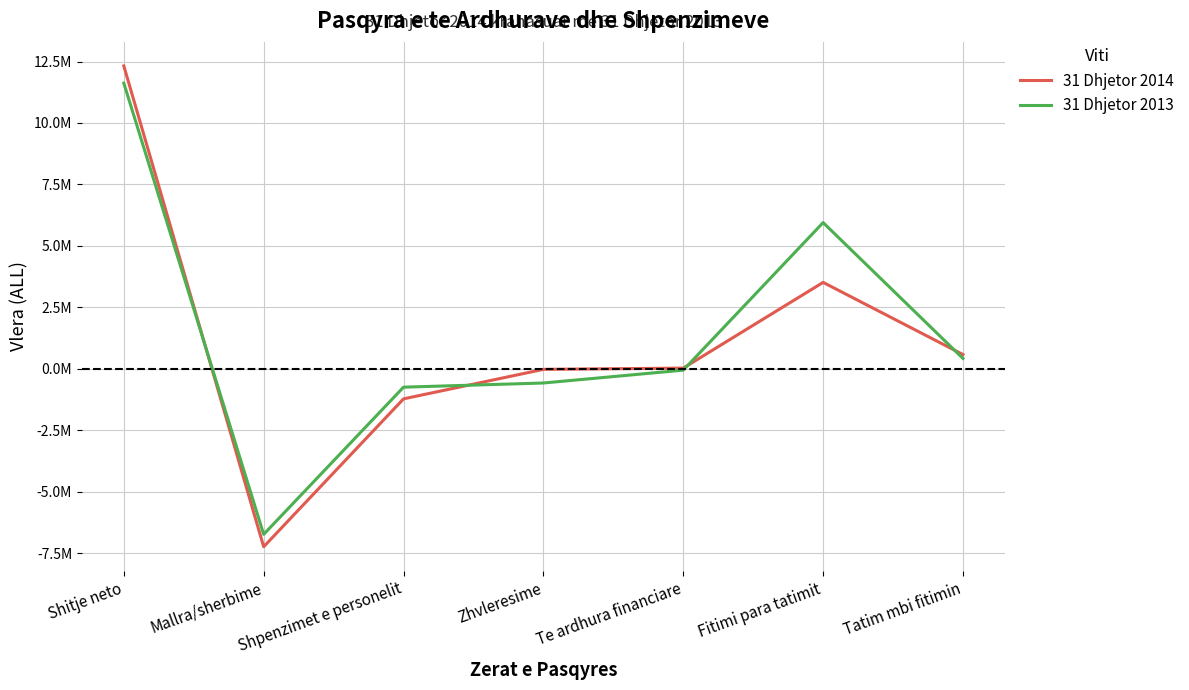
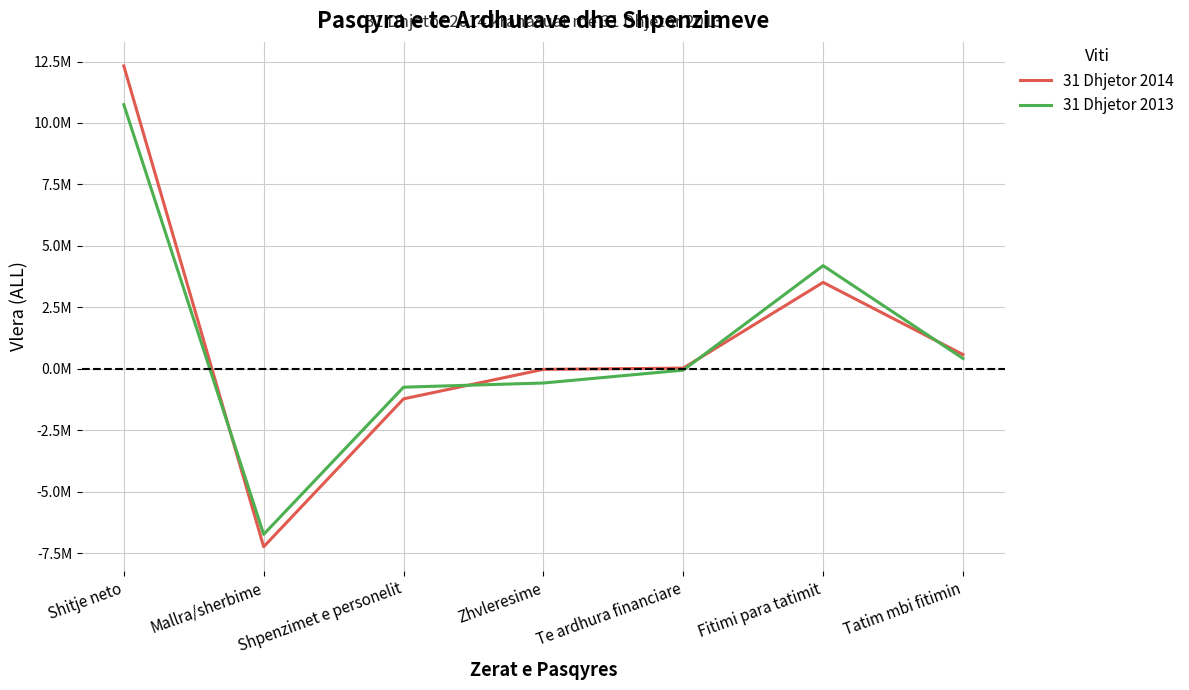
31 Dhjetor 2013, Shitje neto: 11600000 -> 10700000
31 Dhjetor 2013, Fitimi para tatimit: 5900000 -> 4200000
